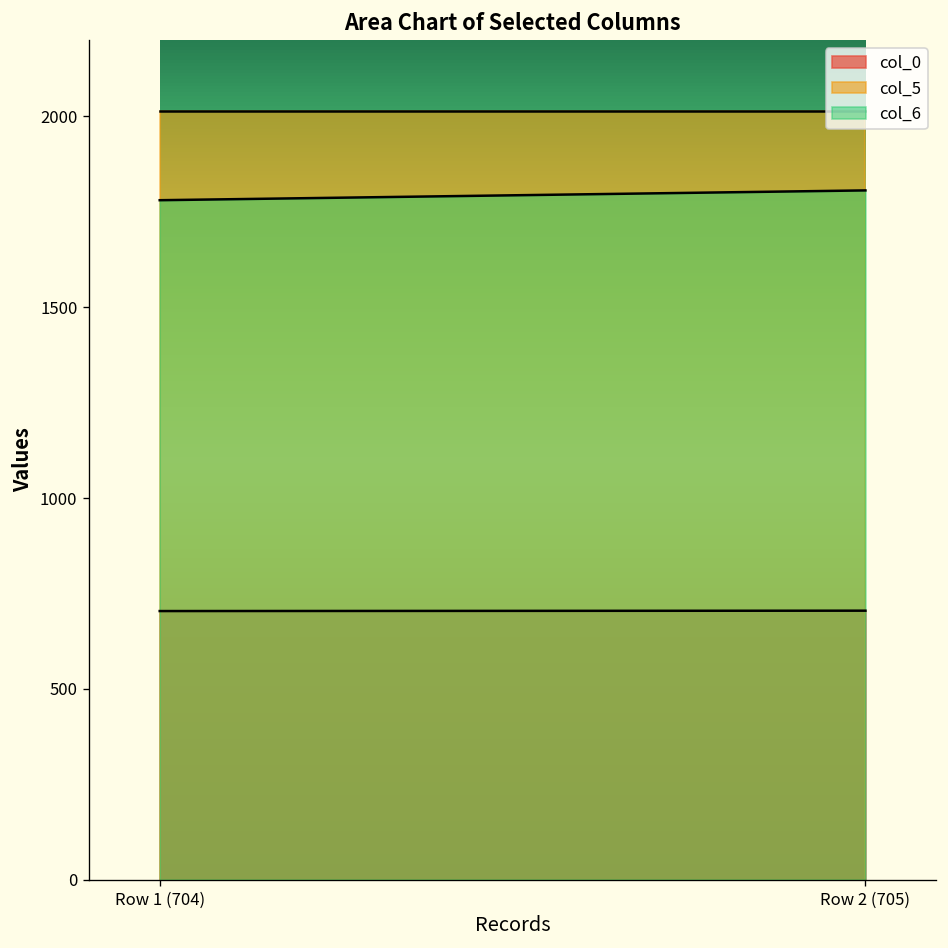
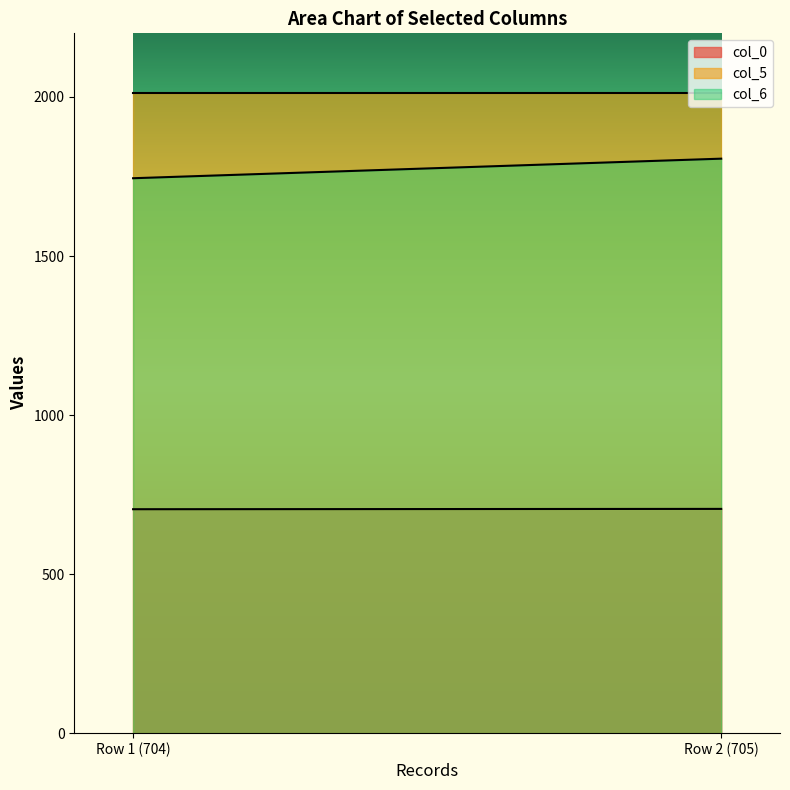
col_6, Row 1 (704): 1780 -> 1740
